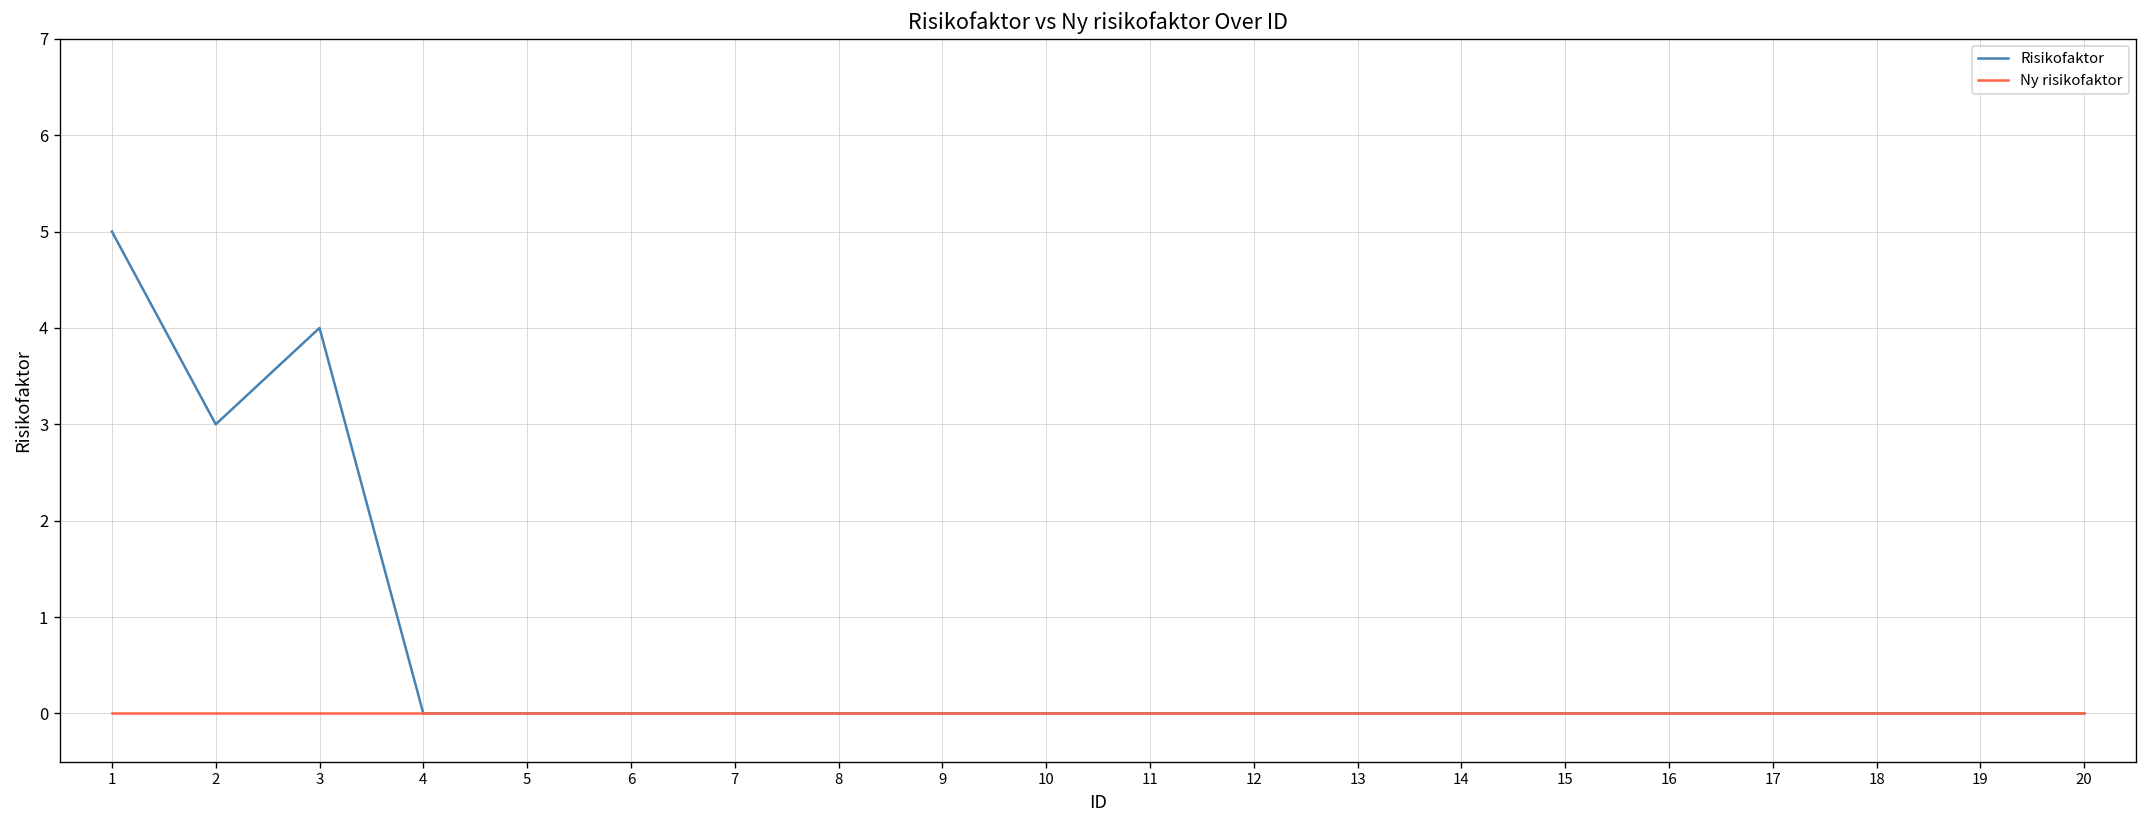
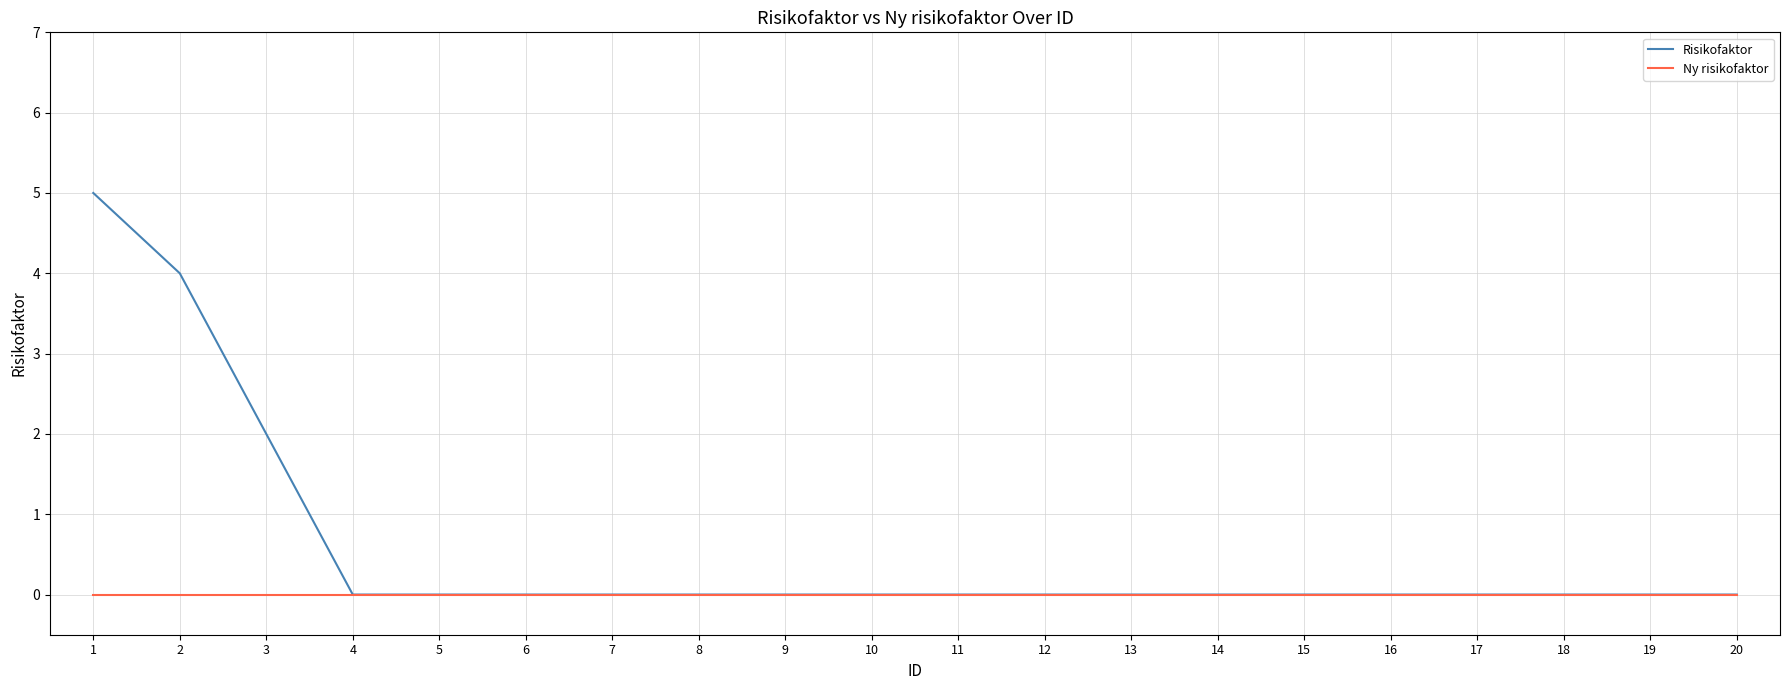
Risikofaktor, 2: 3 -> 4
Risikofaktor, 3: 4 -> 2
